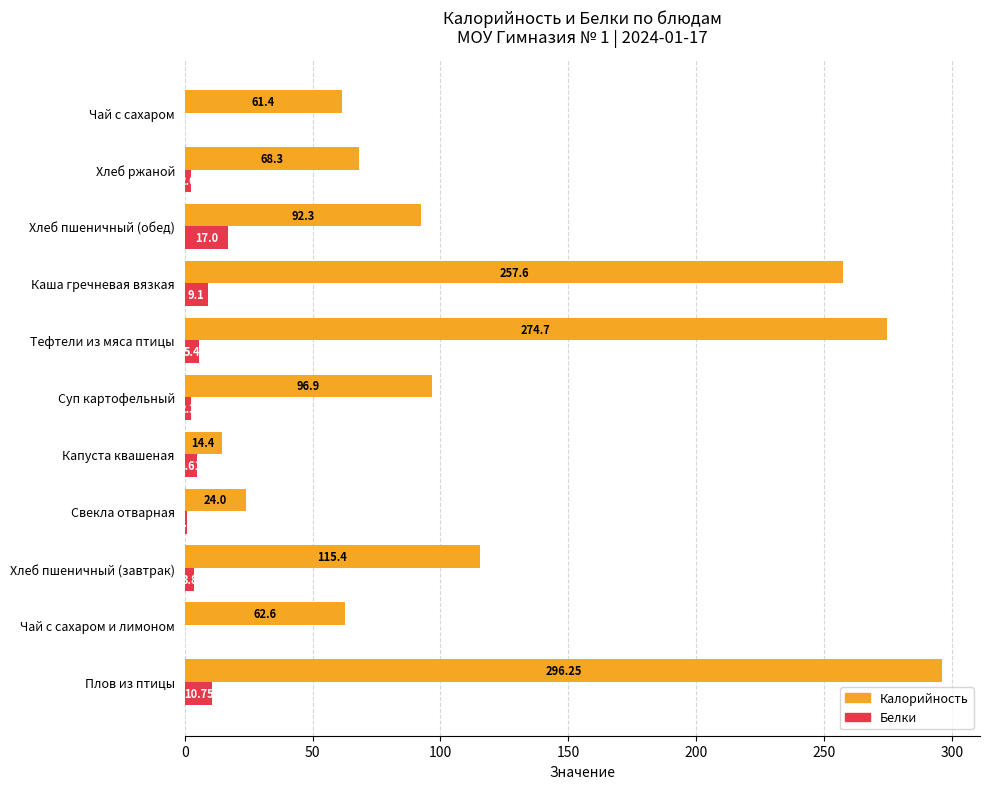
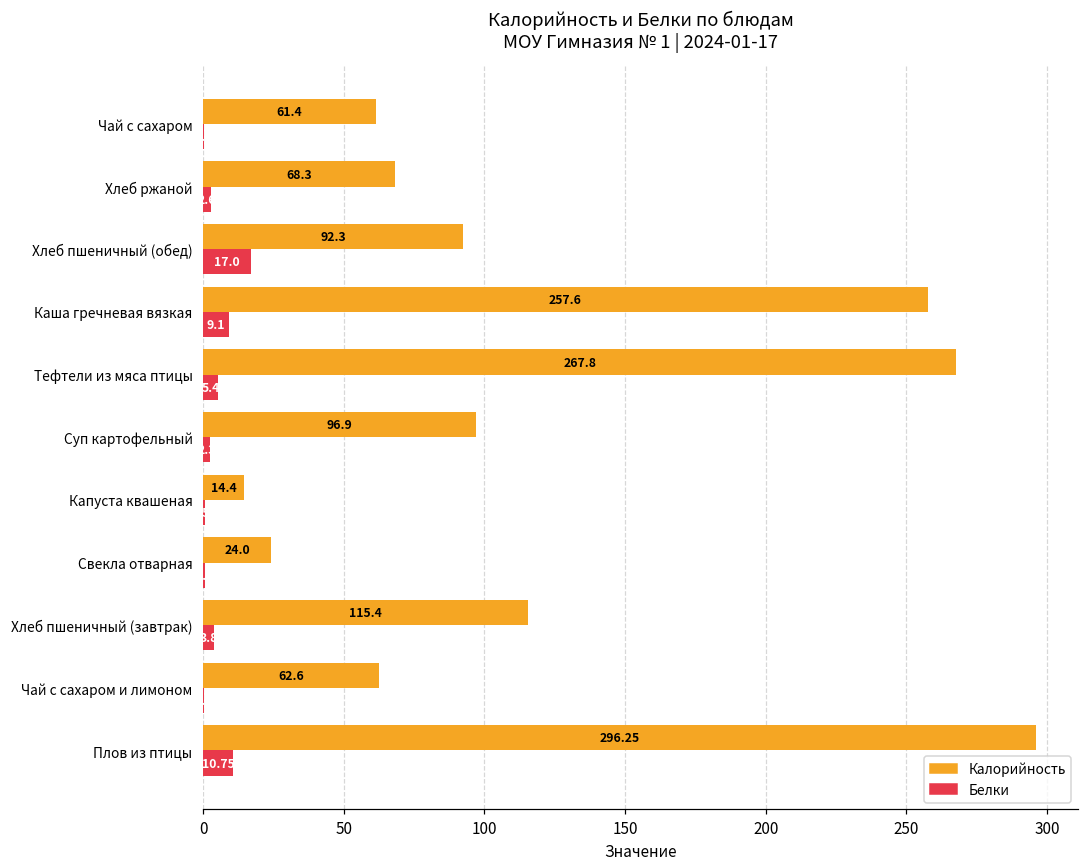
Калорийность, Тефтели из мяса птицы: 274.7 -> 267.8
Белки, Капуста квашеная: 5 -> 1
